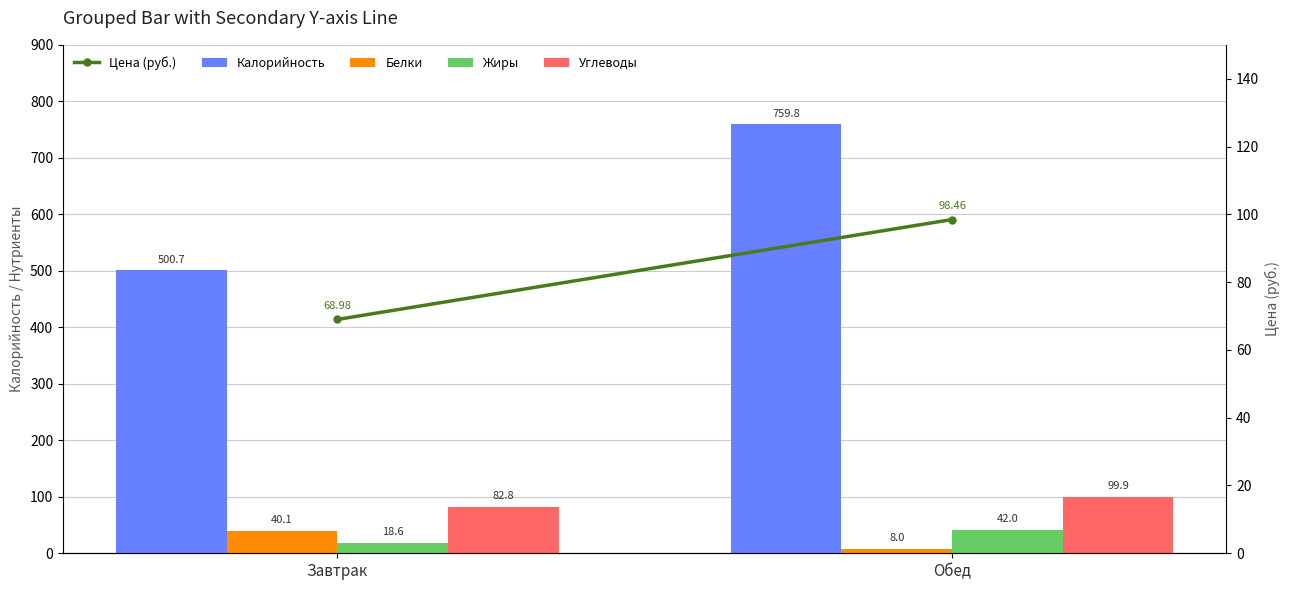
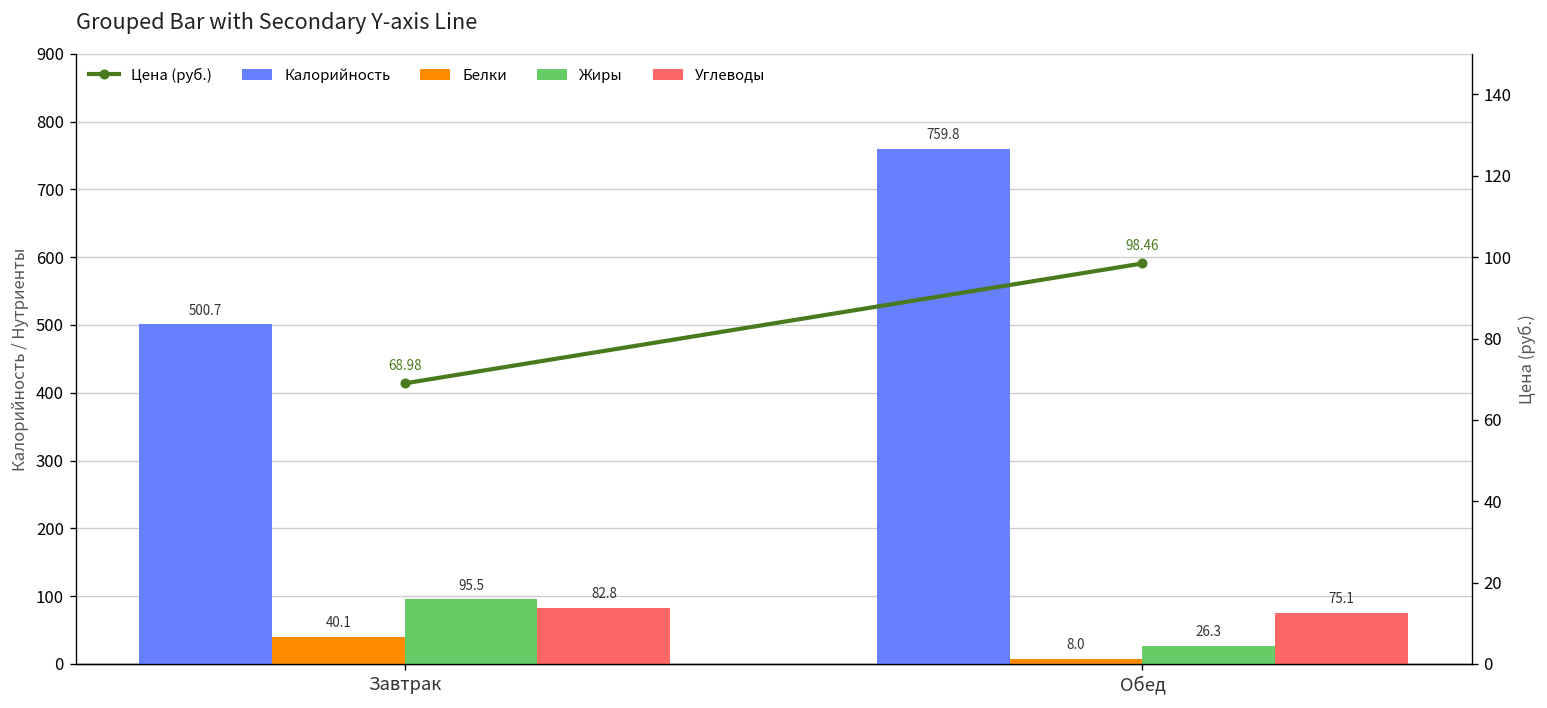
Жиры, Завтрак: 18.6 -> 95.5
Жиры, Обед: 42.0 -> 26.3
Углеводы, Обед: 99.9 -> 75.1
